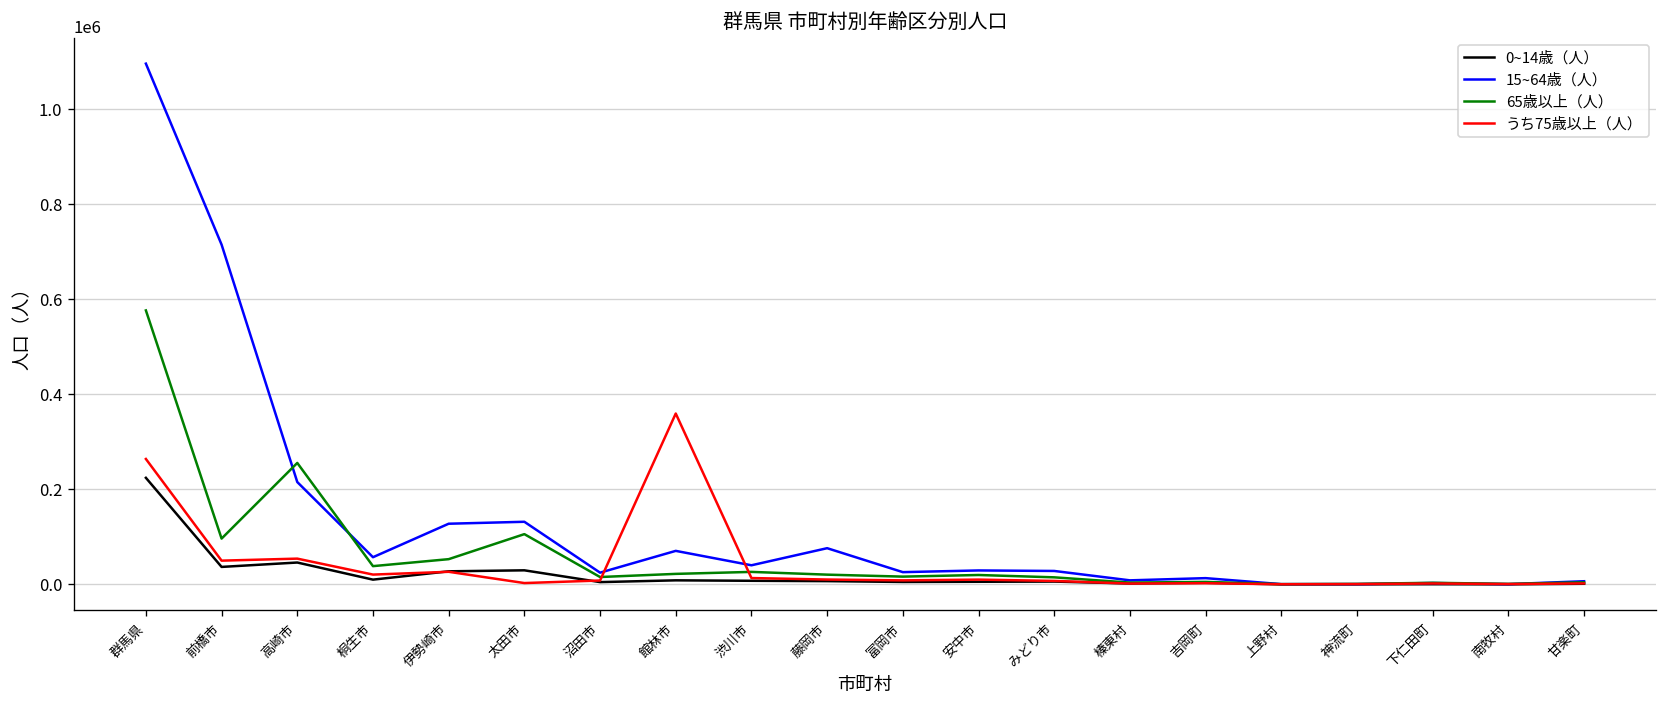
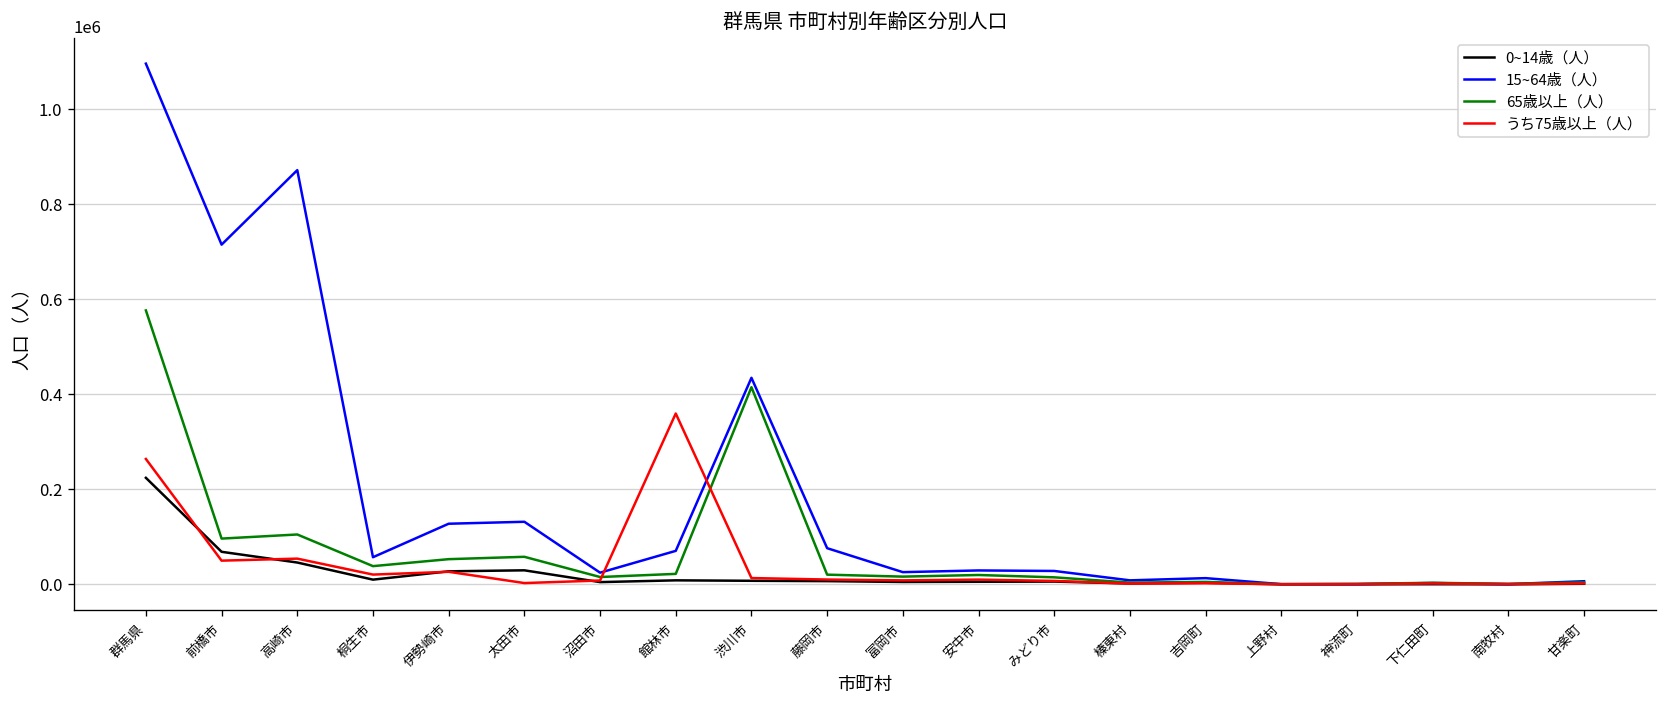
0~14歳（人）, 前橋市: 40000 -> 70000
15~64歳（人）, 高崎市: 220000 -> 870000
65歳以上（人）, 高崎市: 260000 -> 110000
65歳以上（人）, 太田市: 110000 -> 60000
15~64歳（人）, 渋川市: 40000 -> 430000
65歳以上（人）, 渋川市: 30000 -> 420000
